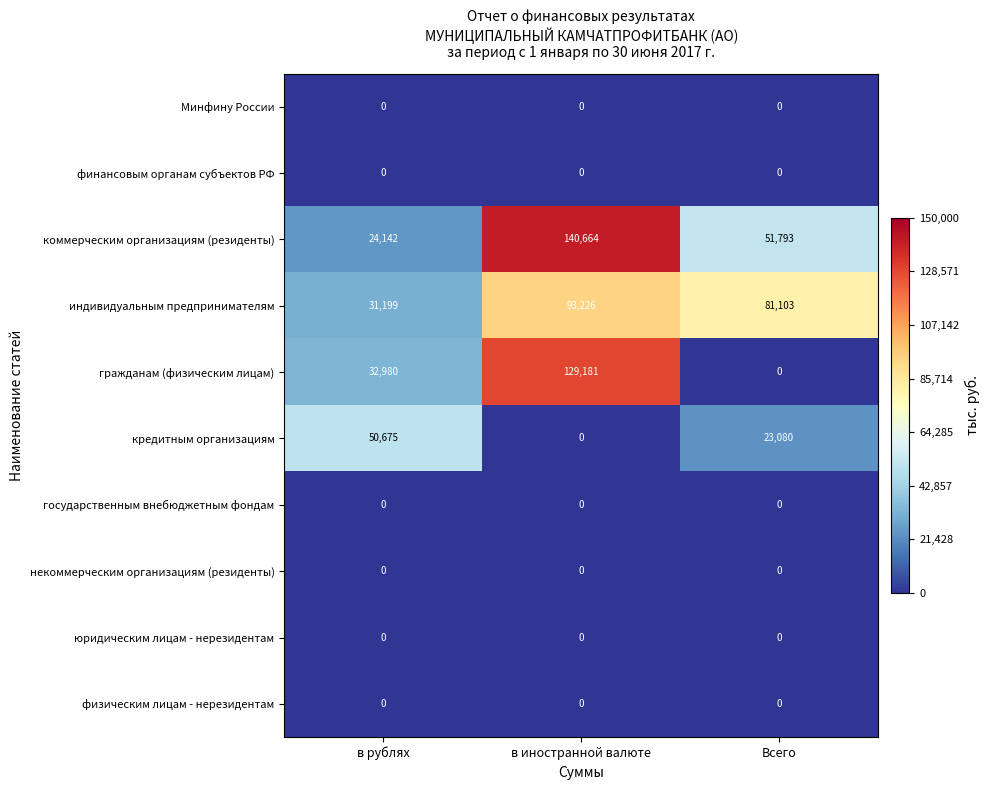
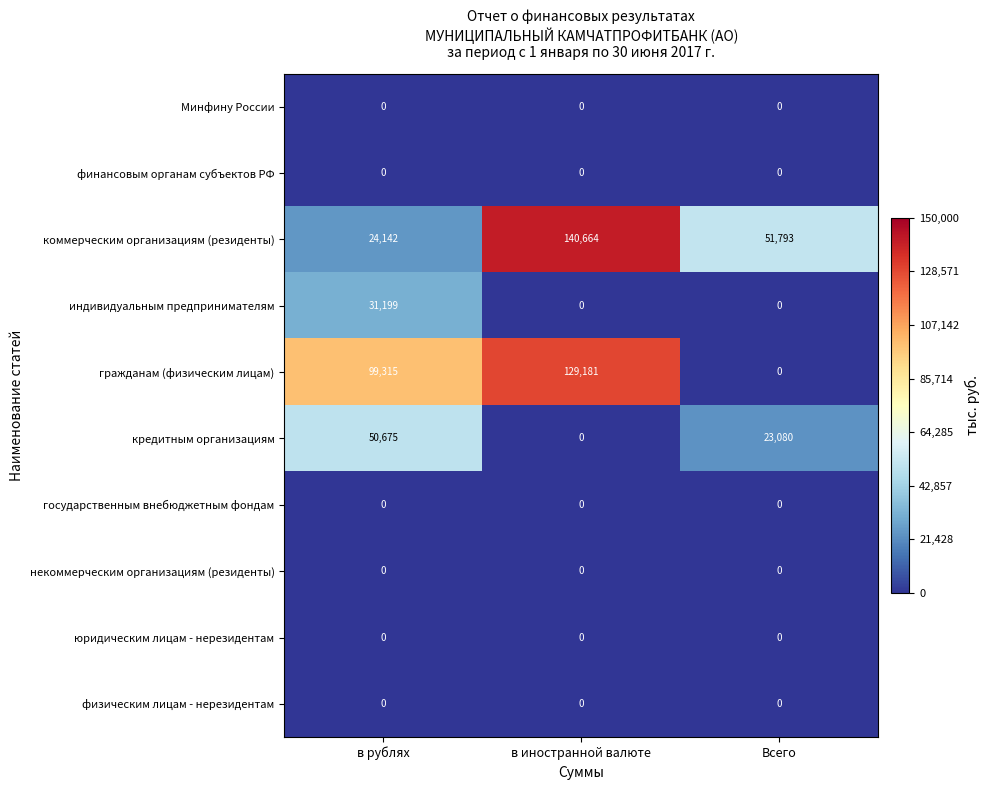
индивидуальным предпринимателям, в иностранной валюте: 93,226 -> 0
индивидуальным предпринимателям, Всего: 81,103 -> 0
гражданам (физическим лицам), в рублях: 32,980 -> 99,315
